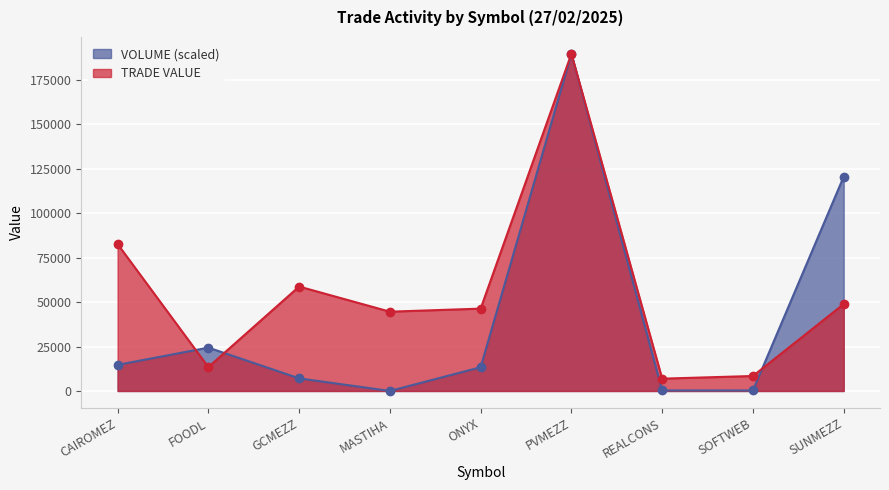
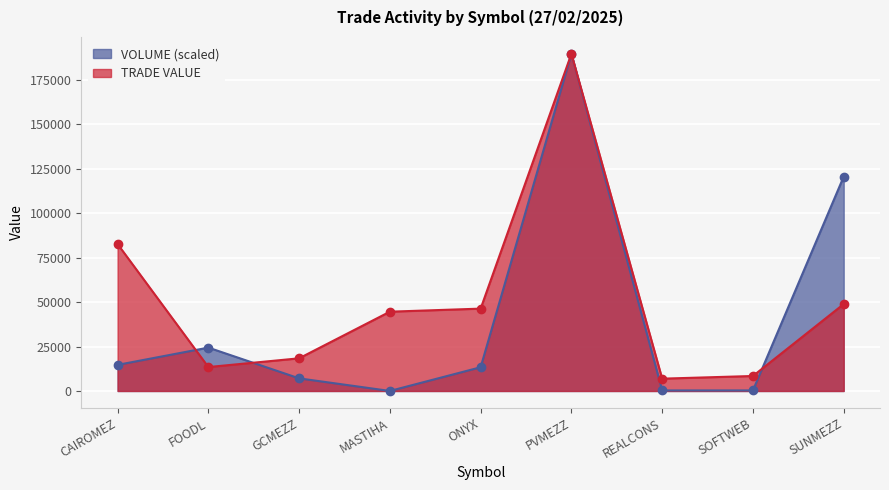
TRADE VALUE, GCMEZZ: 59000 -> 18000
